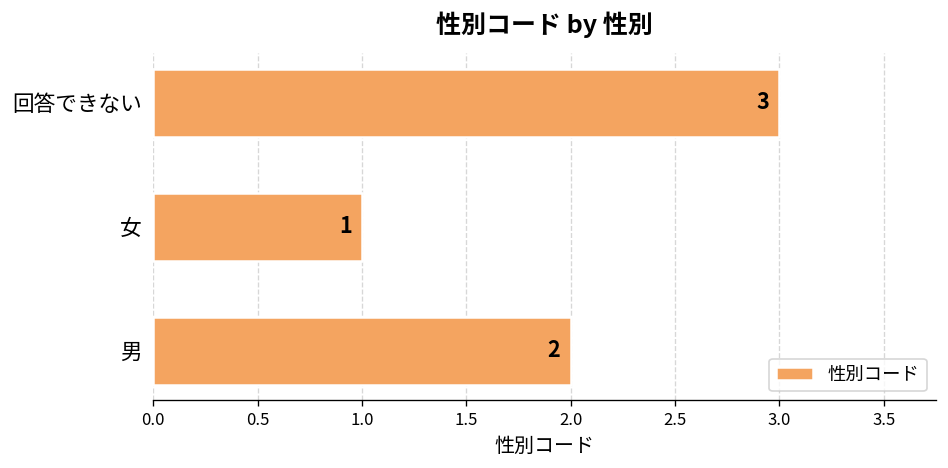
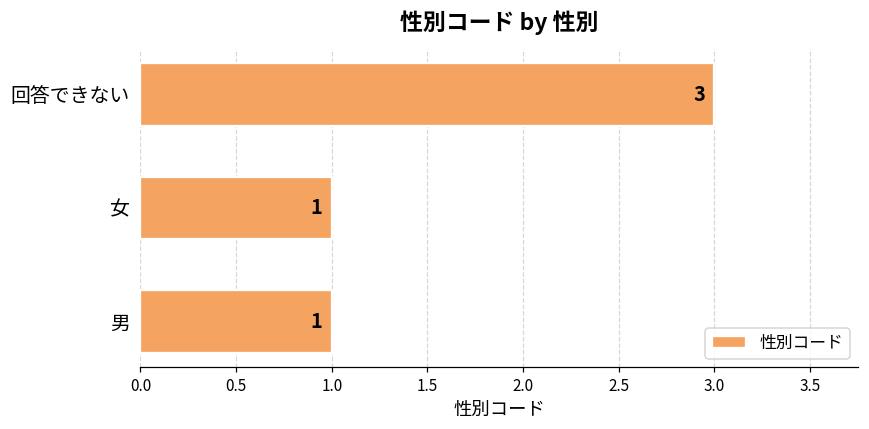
男: 2 -> 1
